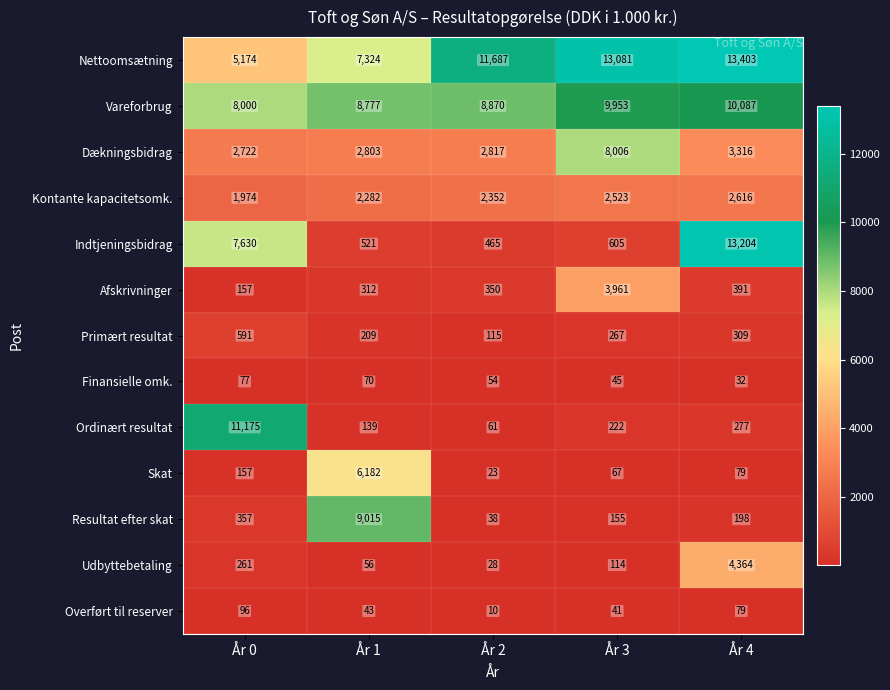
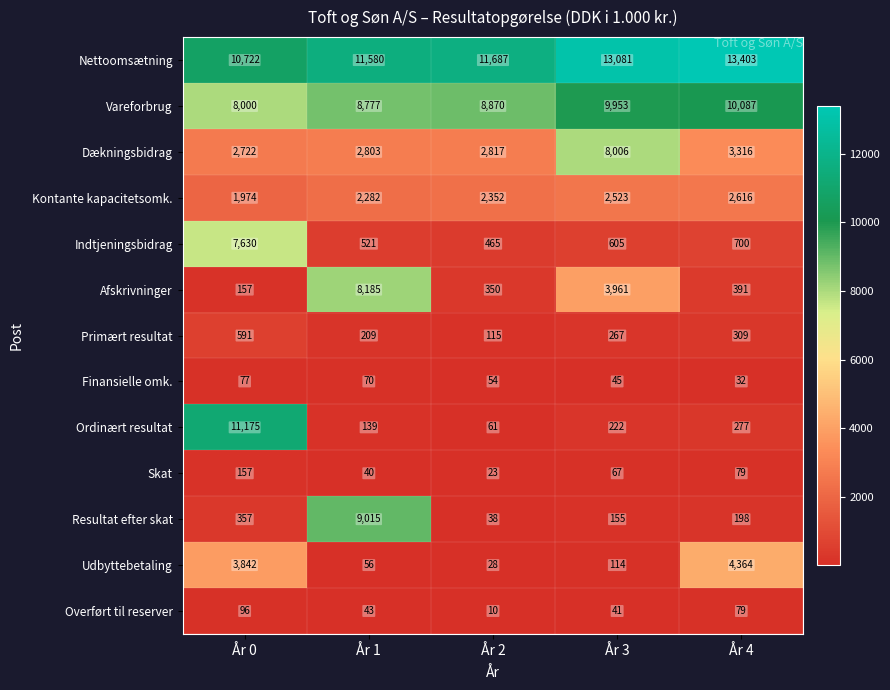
Nettoomsætning, År 0: 5,174 -> 10,722
Nettoomsætning, År 1: 7,324 -> 11,580
Indtjeningsbidrag, År 4: 13,204 -> 700
Afskrivninger, År 1: 312 -> 8,185
Skat, År 1: 6,182 -> 40
Udbyttebetaling, År 0: 261 -> 3,842
